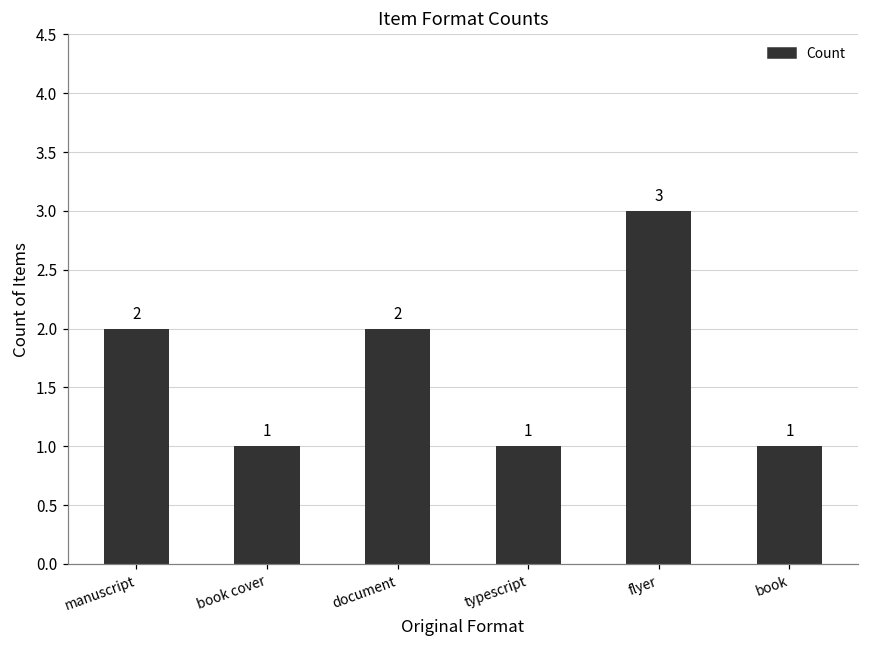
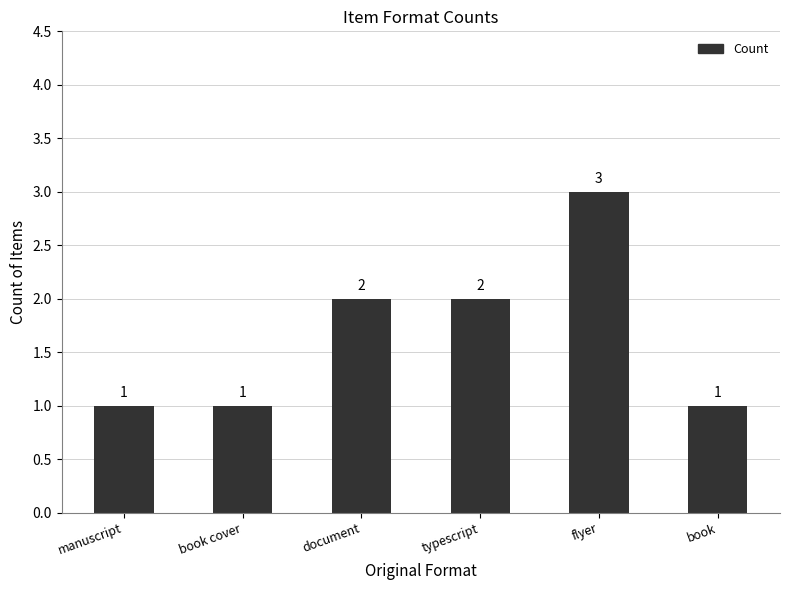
manuscript: 2 -> 1
typescript: 1 -> 2
